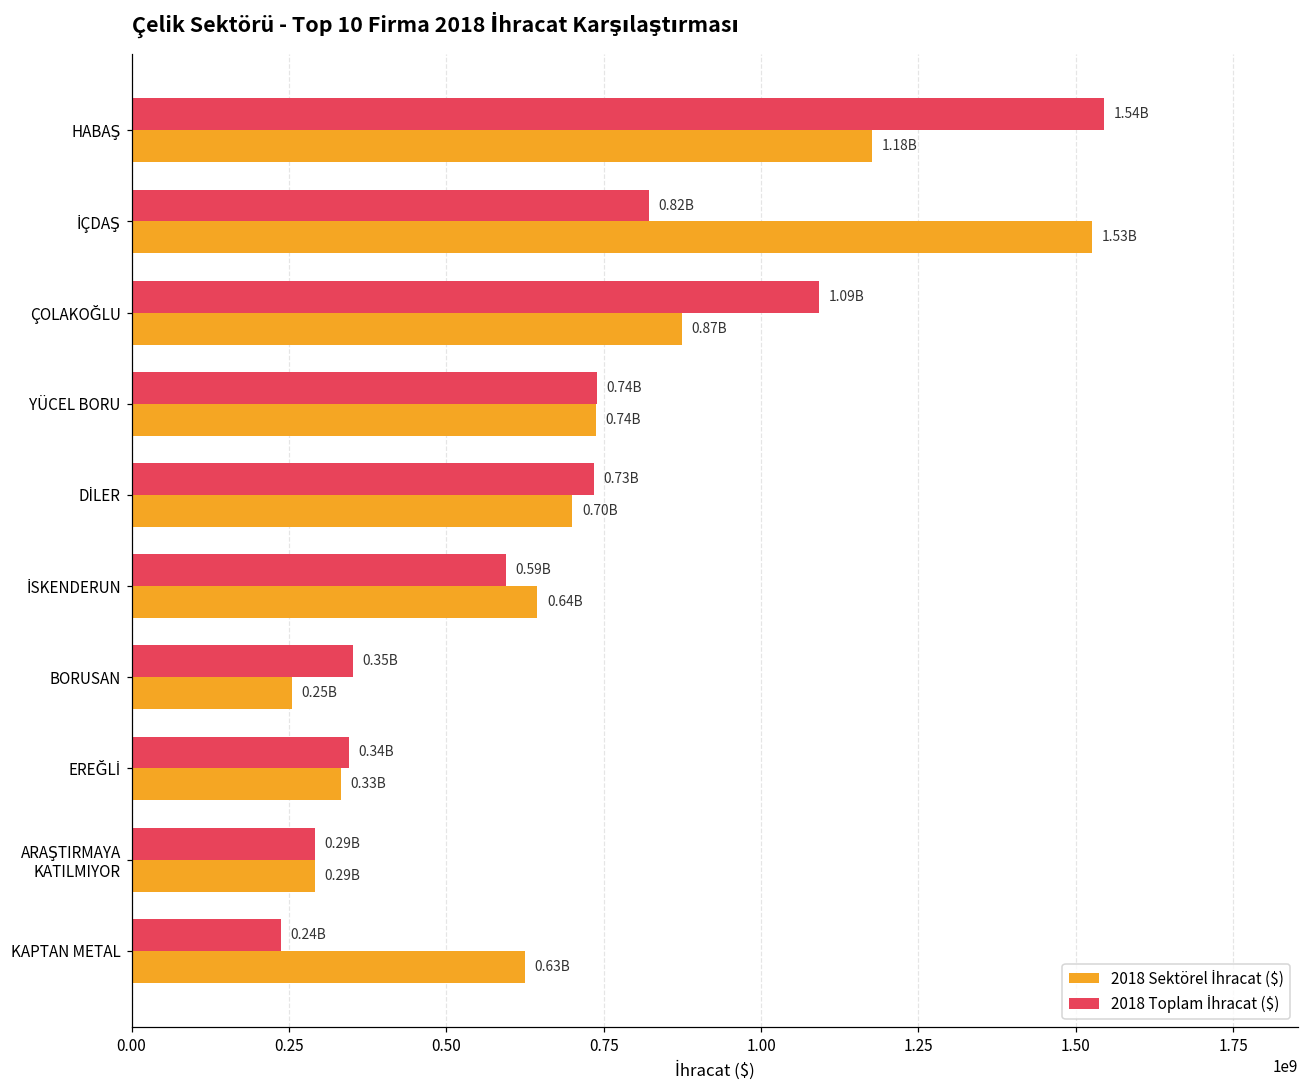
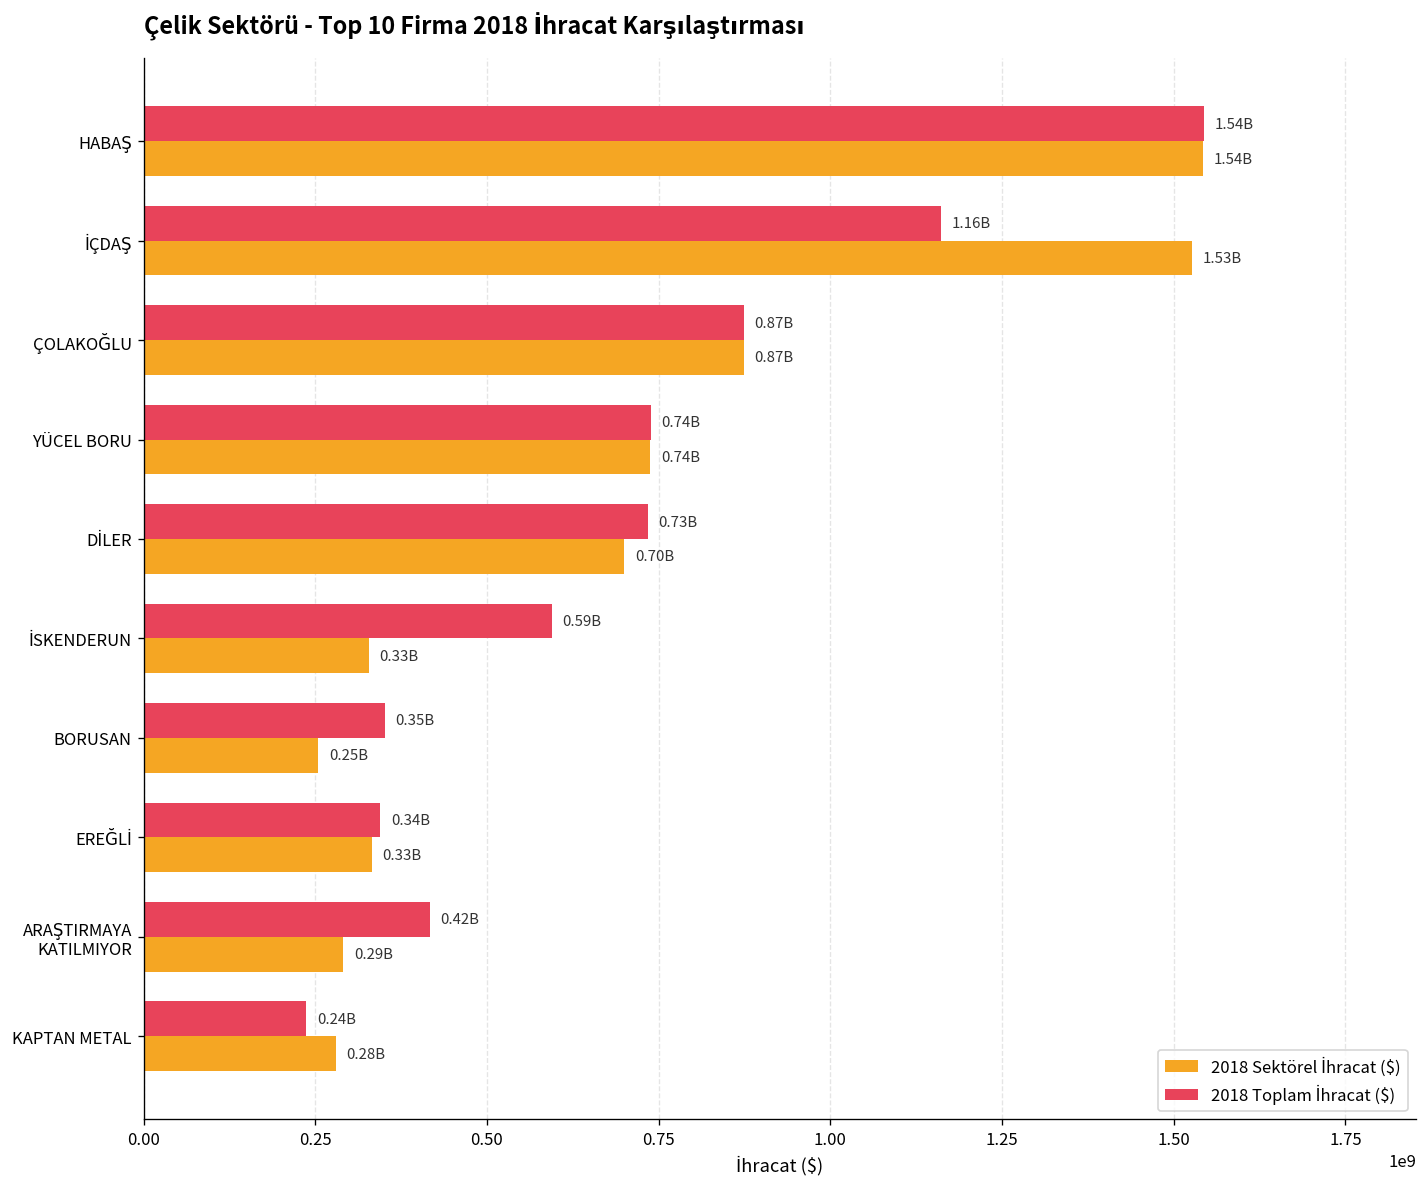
2018 Sektörel İhracat ($), HABAŞ: 1.18B -> 1.54B
2018 Toplam İhracat ($), İÇDAŞ: 0.82B -> 1.16B
2018 Toplam İhracat ($), ÇOLAKOĞLU: 1.09B -> 0.87B
2018 Sektörel İhracat ($), İSKENDERUN: 0.64B -> 0.33B
2018 Toplam İhracat ($), ARAŞTIRMAYA KATILMIYOR: 0.29B -> 0.42B
2018 Sektörel İhracat ($), KAPTAN METAL: 0.63B -> 0.28B
